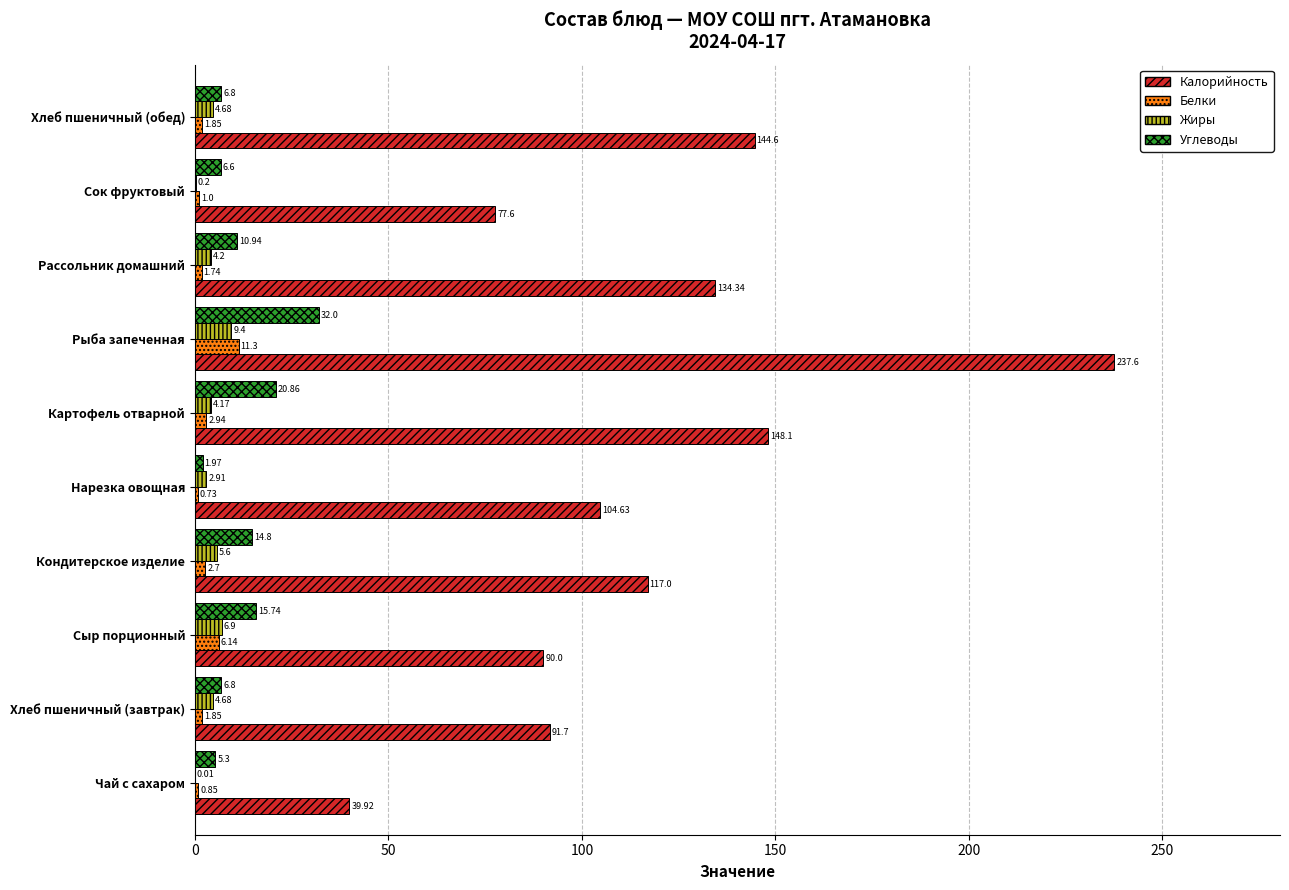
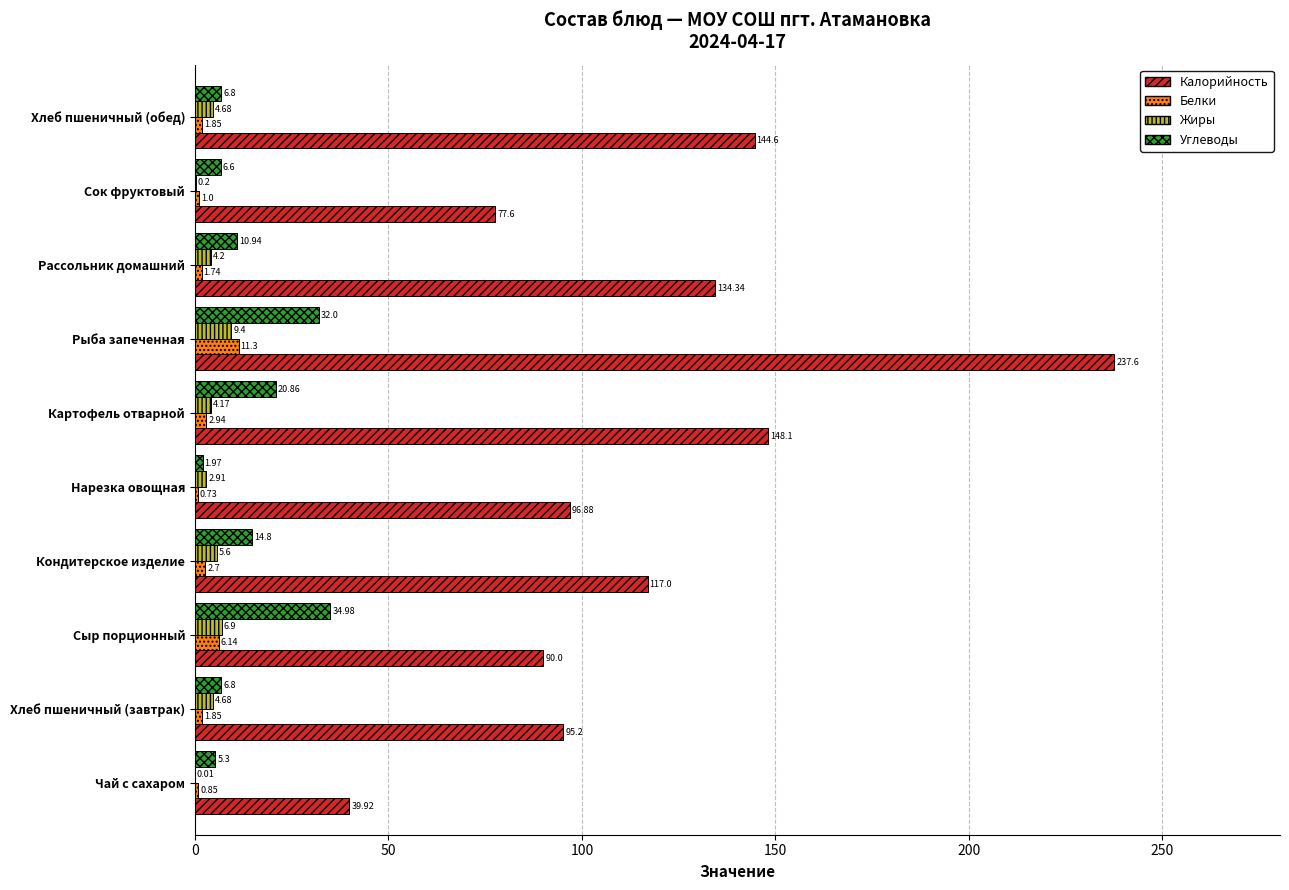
Калорийность, Нарезка овощная: 104.63 -> 96.88
Углеводы, Сыр порционный: 15.74 -> 34.98
Калорийность, Хлеб пшеничный (завтрак): 91.7 -> 95.2
